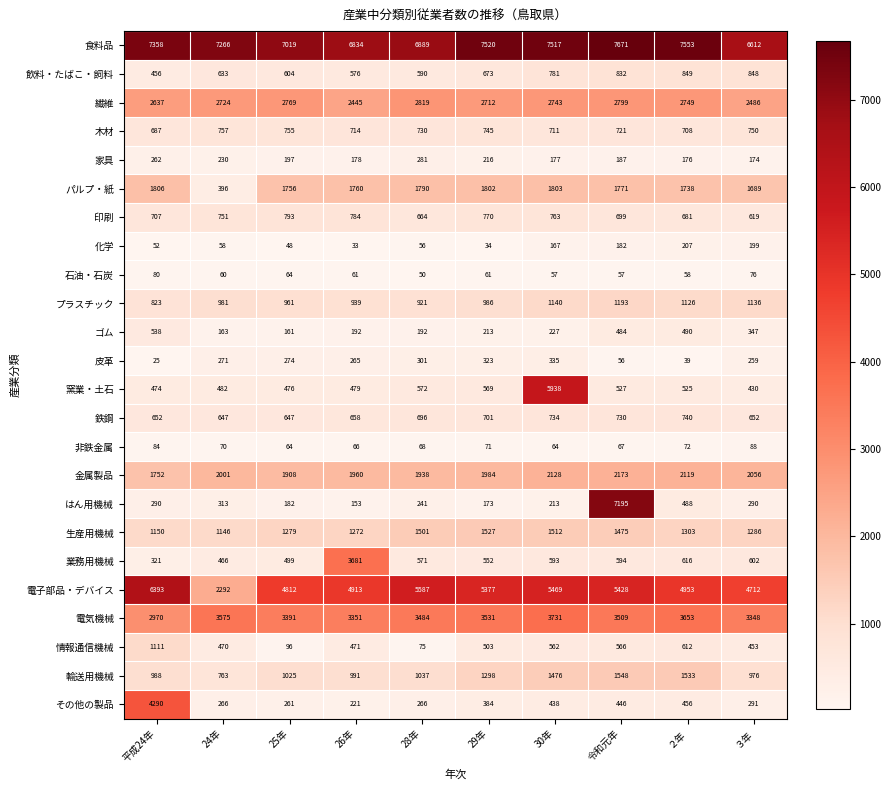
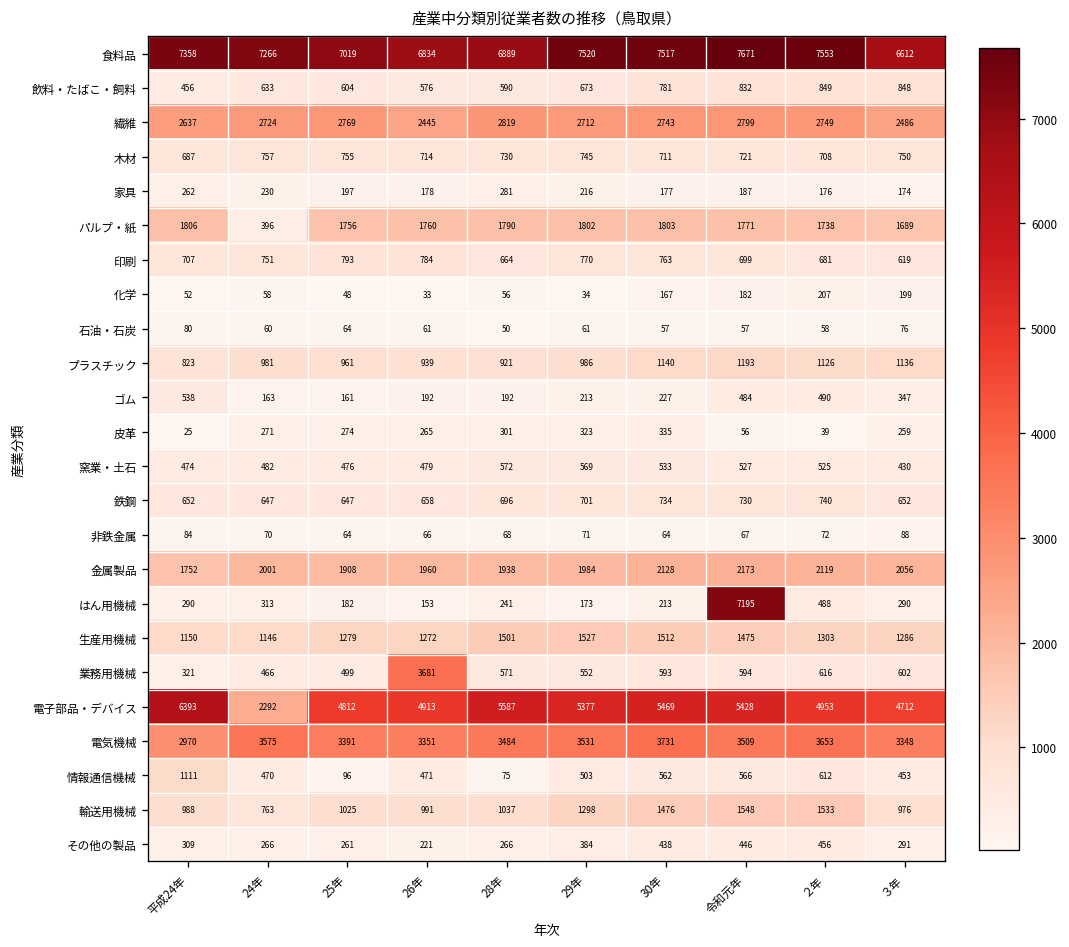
窯業・土石, 30年: 5938 -> 533
その他の製品, 平成24年: 4290 -> 309
